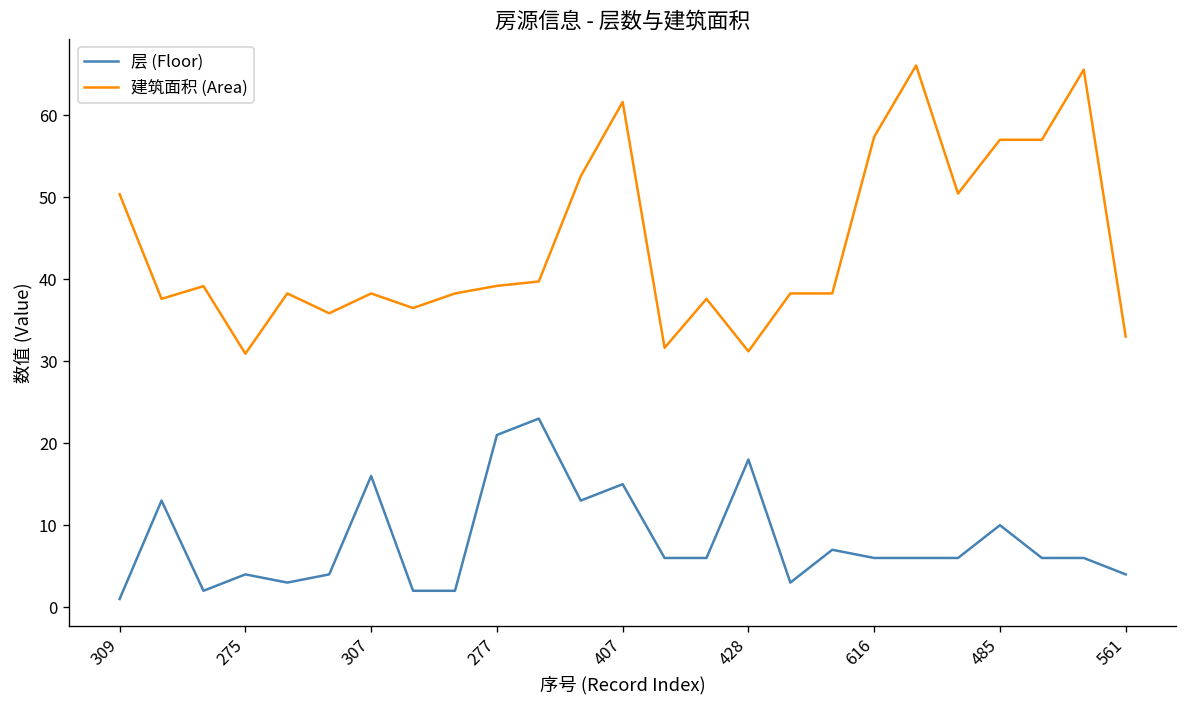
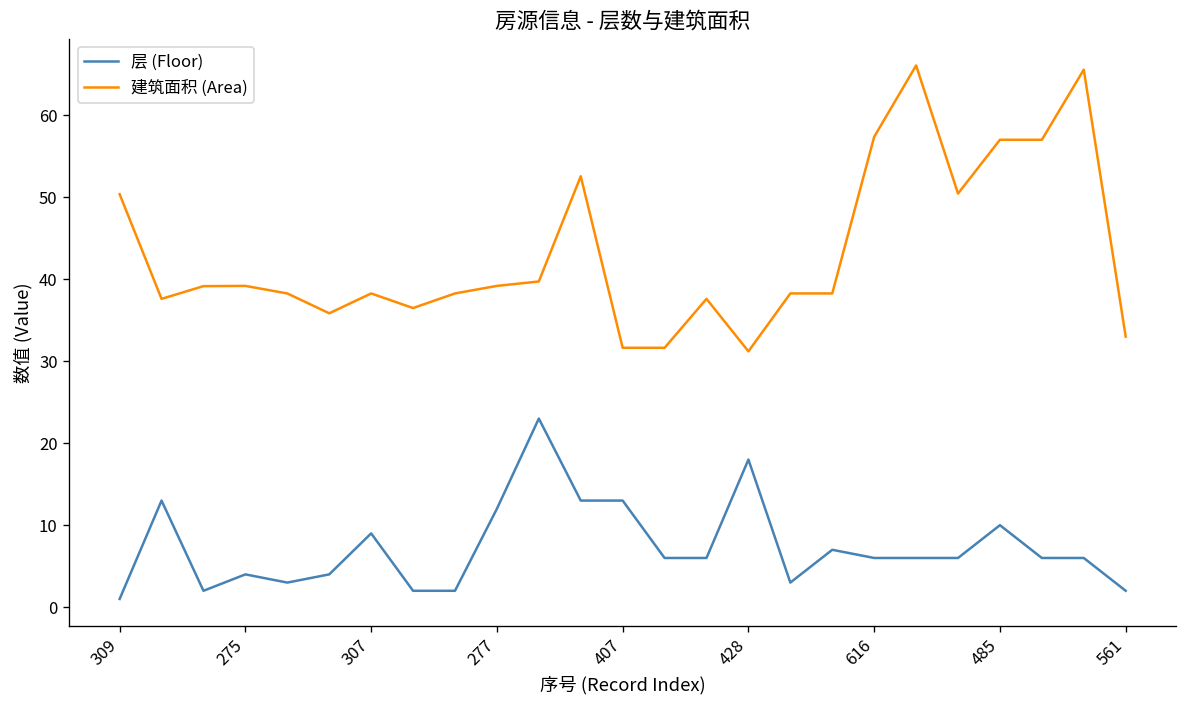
建筑面积 (Area), 275: 31 -> 39
层 (Floor), 307: 16 -> 9
层 (Floor), 277: 21 -> 12
层 (Floor), 407: 15 -> 13
建筑面积 (Area), 407: 62 -> 32
层 (Floor), 561: 4 -> 2
